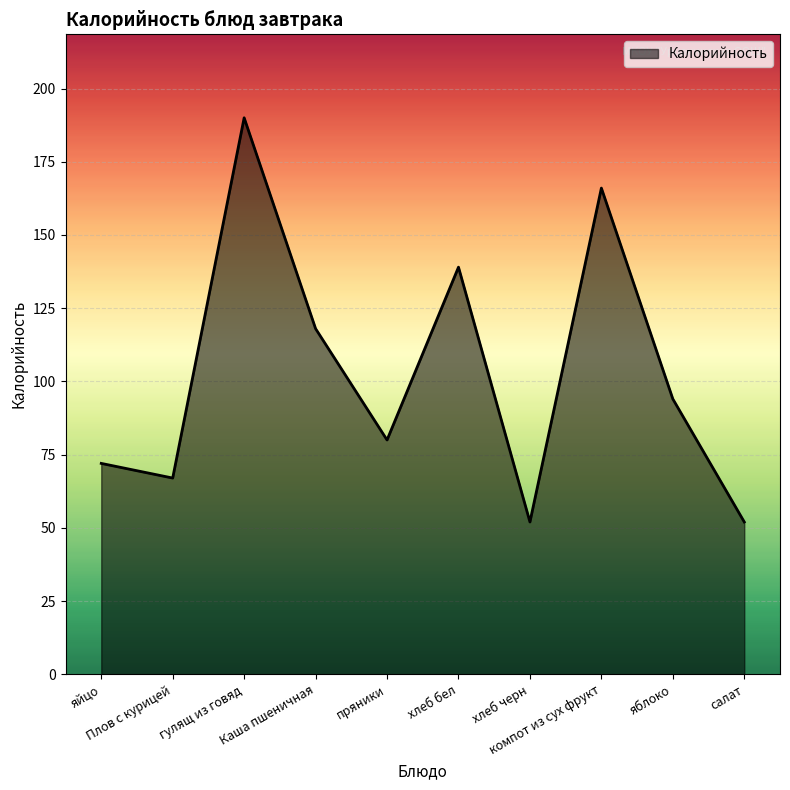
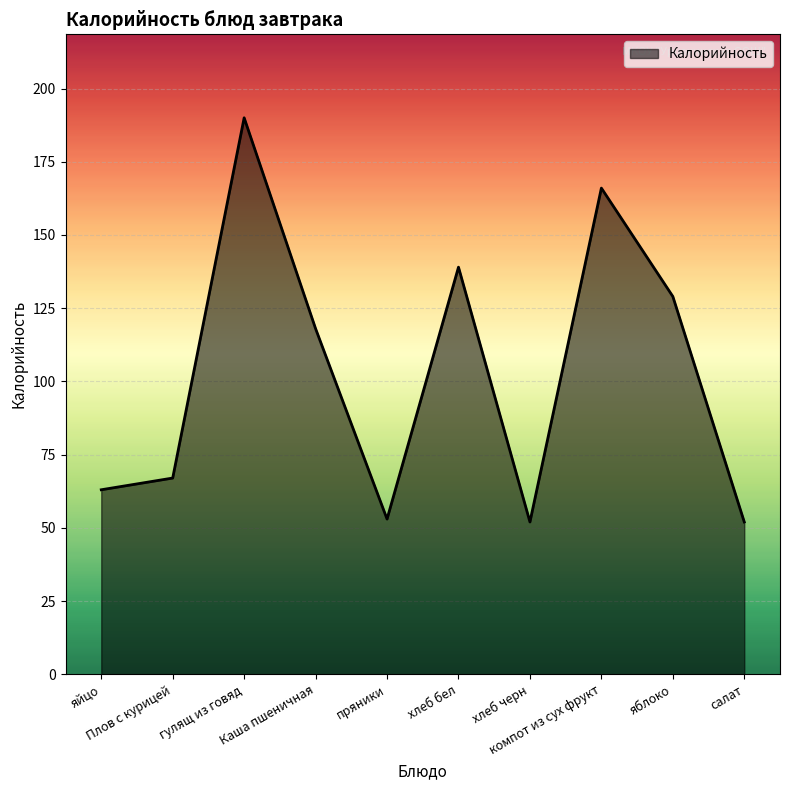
яйцо: 72 -> 63
пряники: 80 -> 53
яблоко: 94 -> 129
